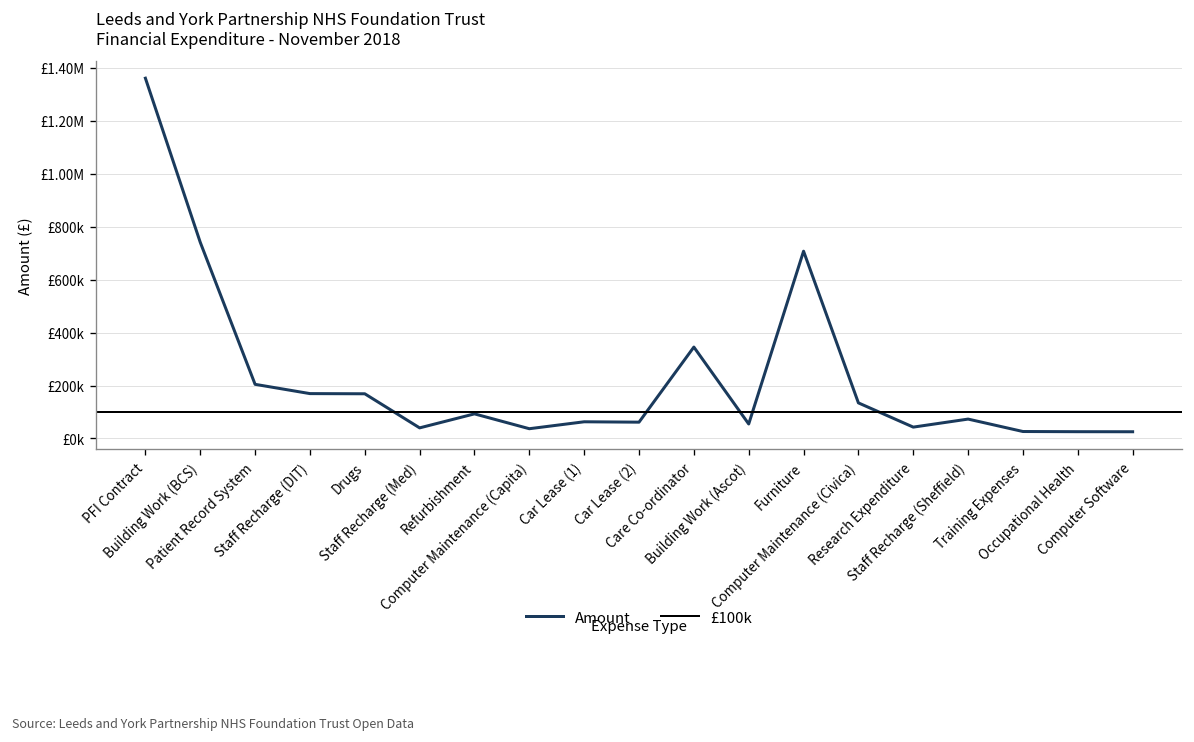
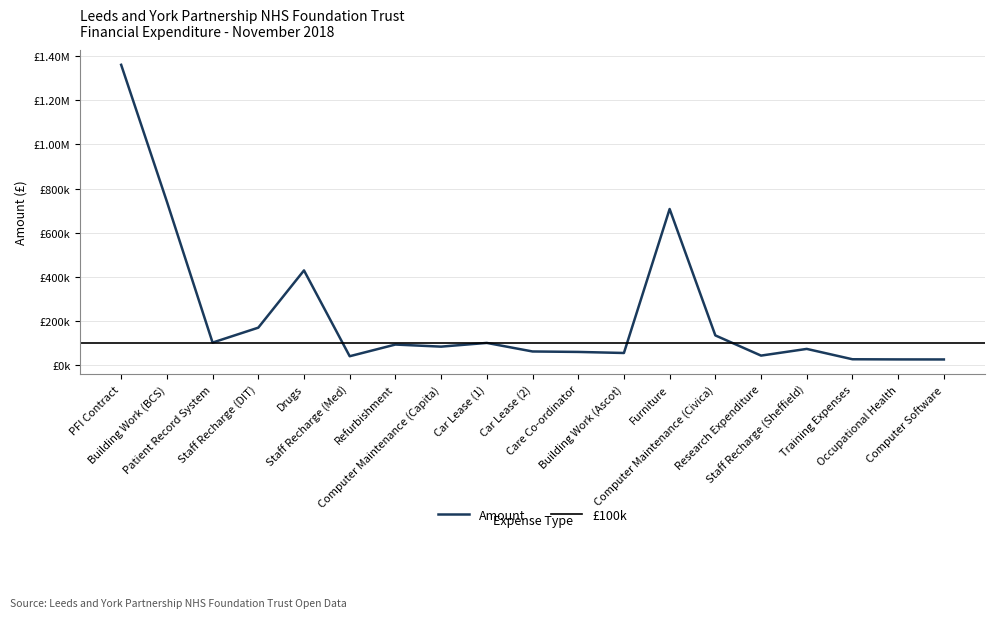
Patient Record System: £200000 -> £100000
Drugs: £170000 -> £430000
Computer Maintenance (Capita): £40000 -> £80000
Car Lease (1): £60000 -> £100000
Care Co-ordinator: £350000 -> £60000
